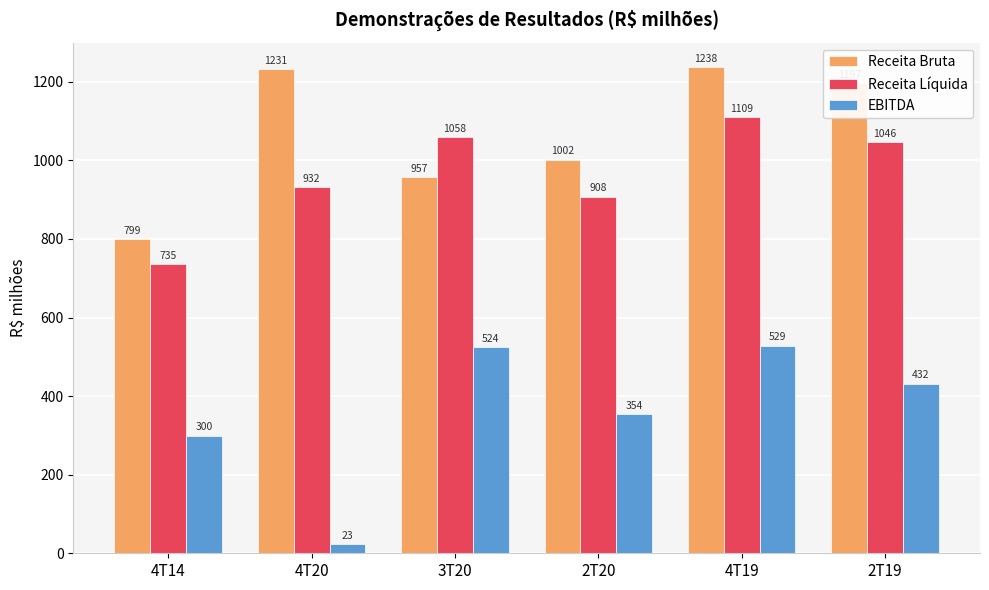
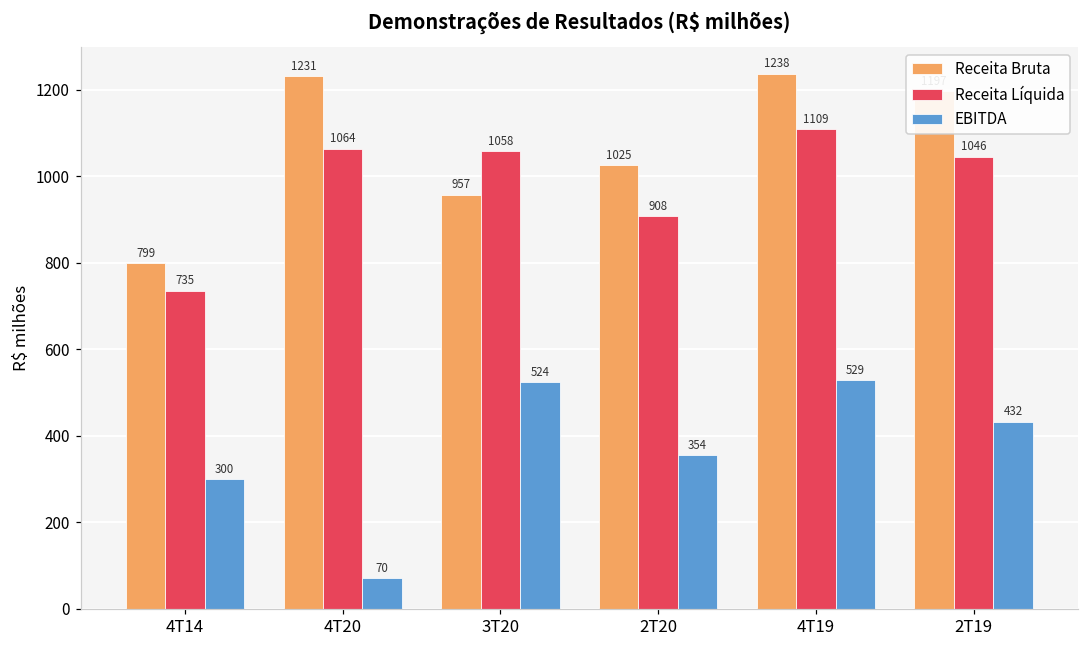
Receita Líquida, 4T20: 932 -> 1064
EBITDA, 4T20: 23 -> 70
Receita Bruta, 2T20: 1002 -> 1025
